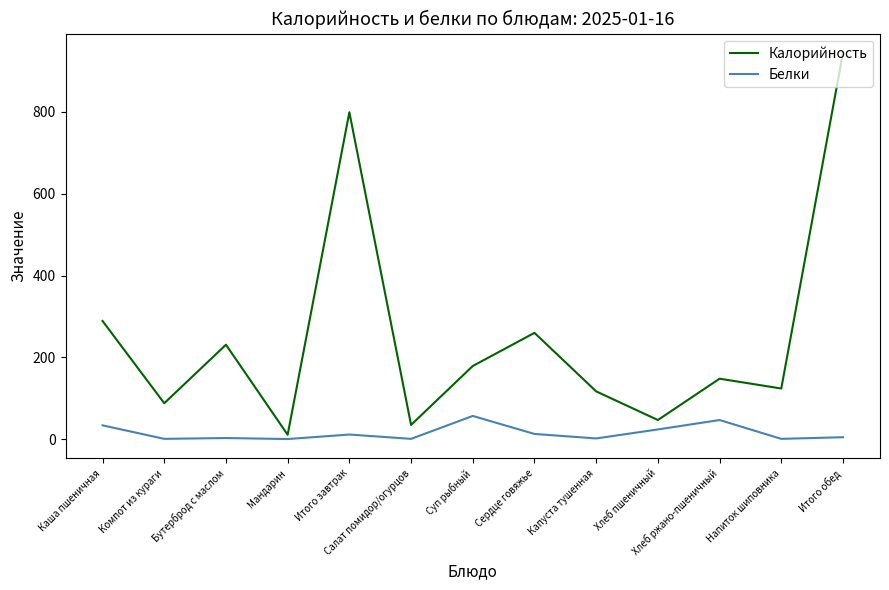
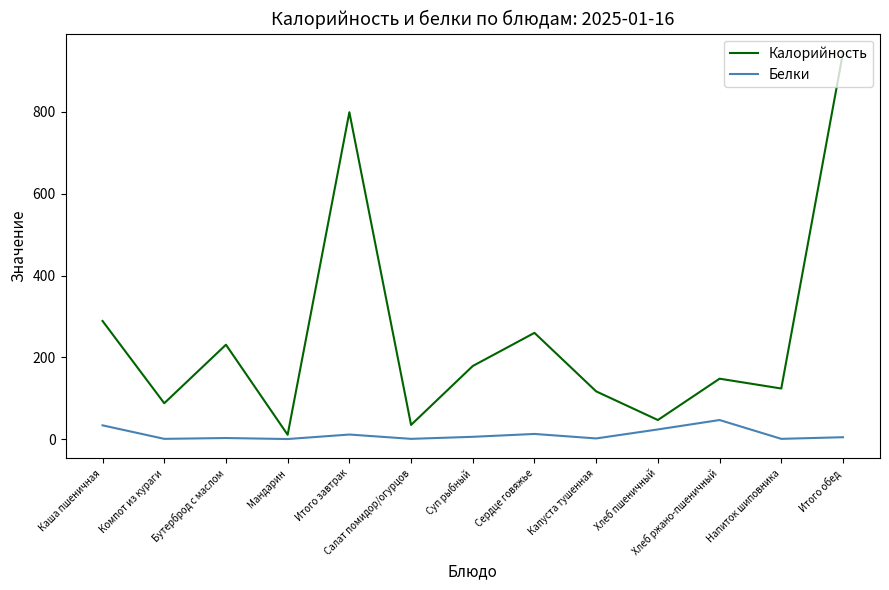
Белки, Суп рыбный: 60 -> 10
